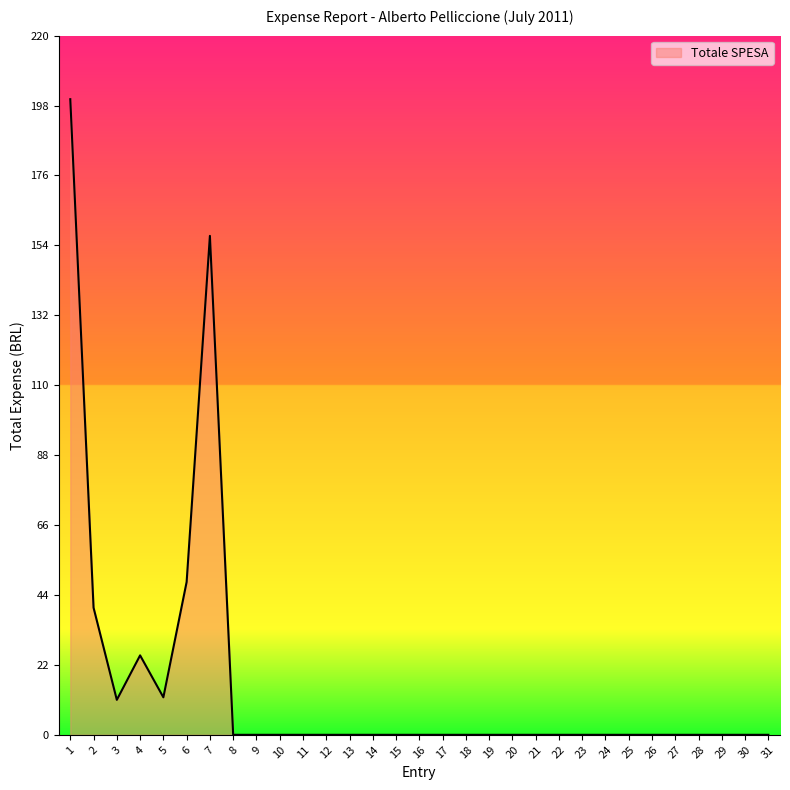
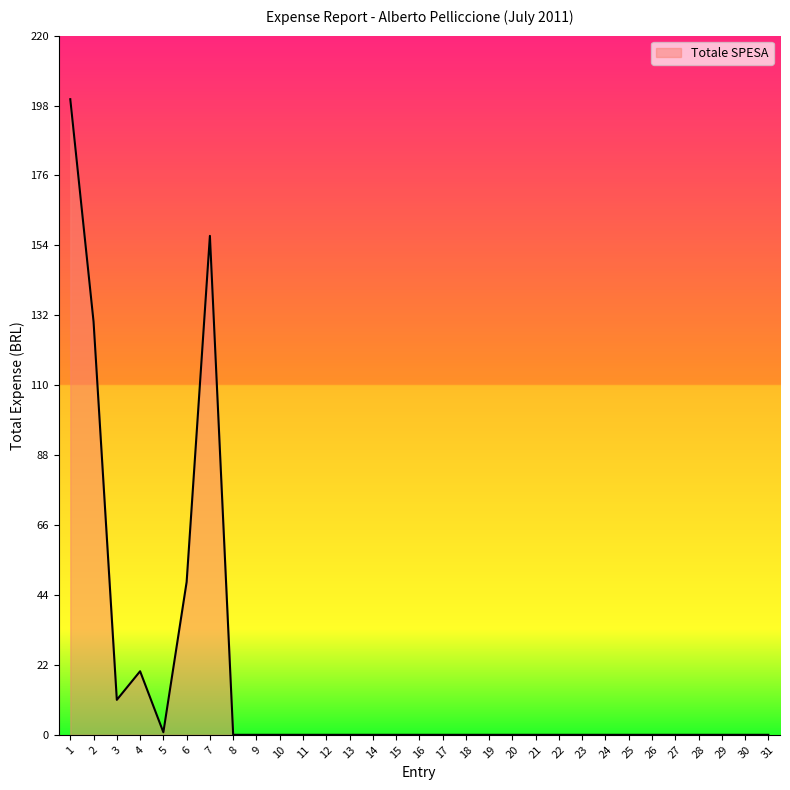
2: 40 -> 130
4: 25 -> 20
5: 12 -> 1
